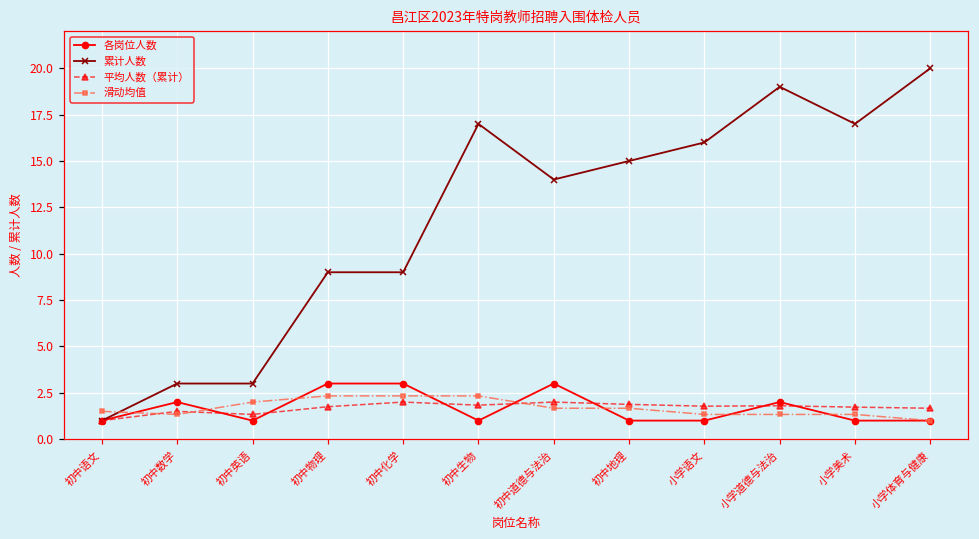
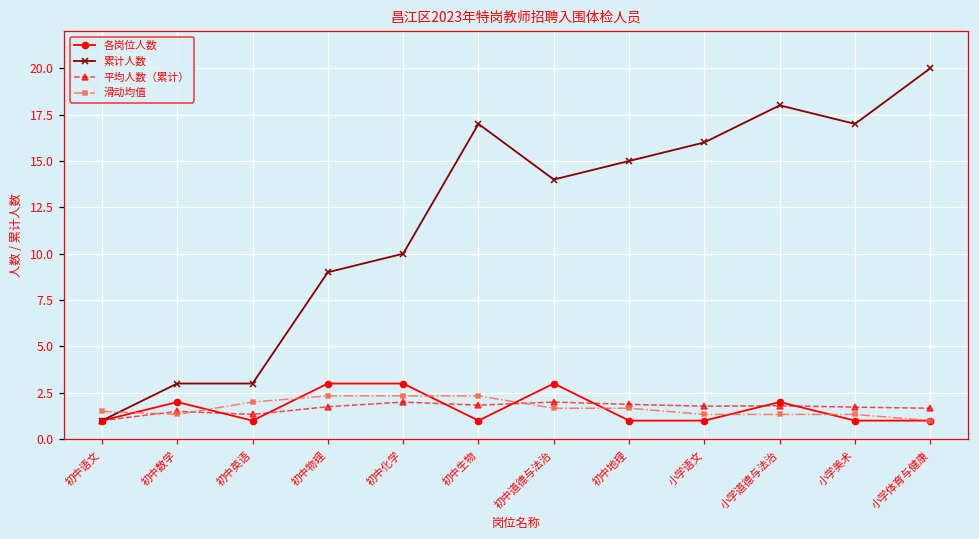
累计人数, 初中化学: 9 -> 10
累计人数, 小学道德与法治: 19 -> 18
